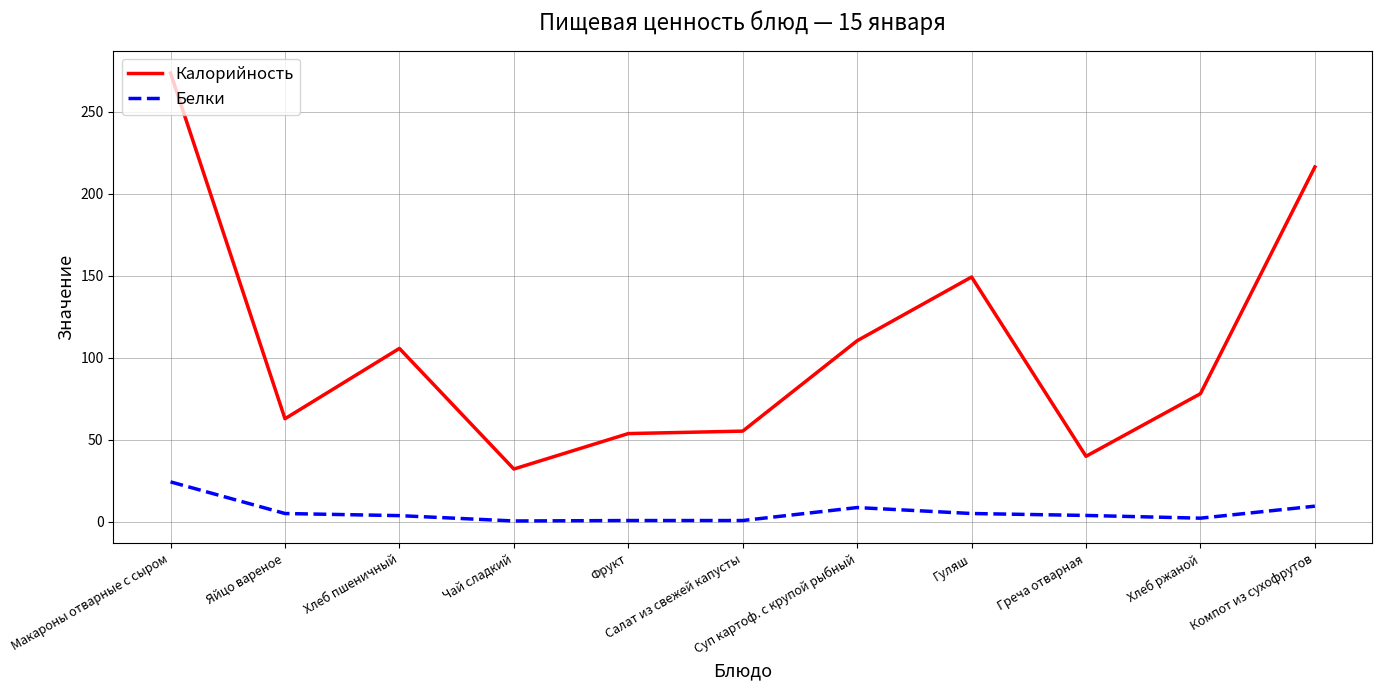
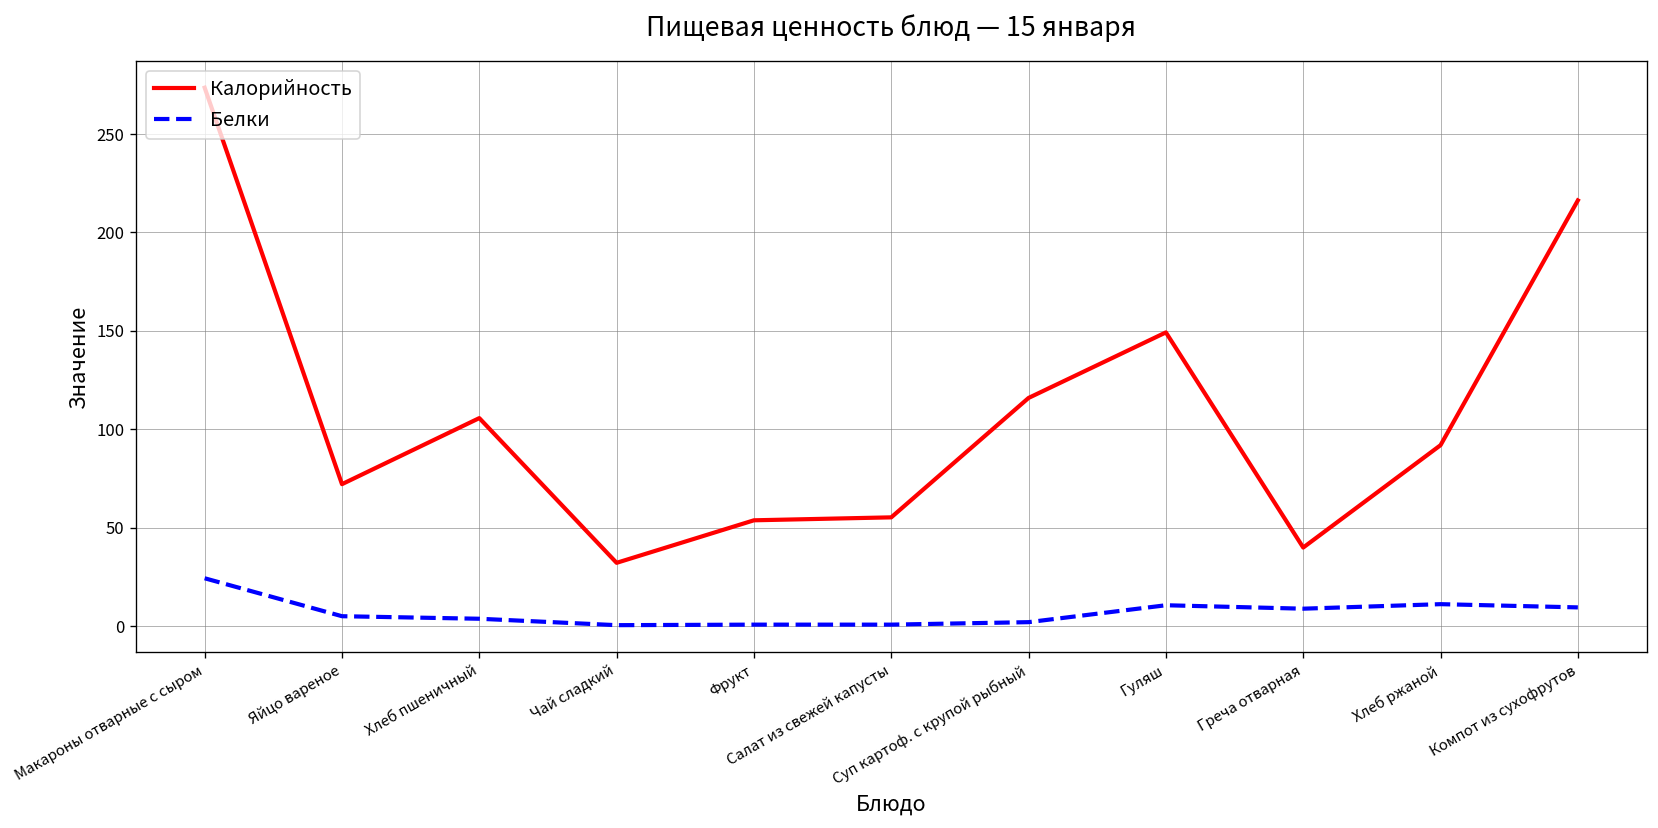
Калорийность, Яйцо вареное: 63 -> 72
Калорийность, Суп картоф. с крупой рыбный: 110 -> 116
Белки, Суп картоф. с крупой рыбный: 9 -> 2
Белки, Гуляш: 5 -> 11
Белки, Греча отварная: 4 -> 9
Калорийность, Хлеб ржаной: 78 -> 92
Белки, Хлеб ржаной: 2 -> 11
